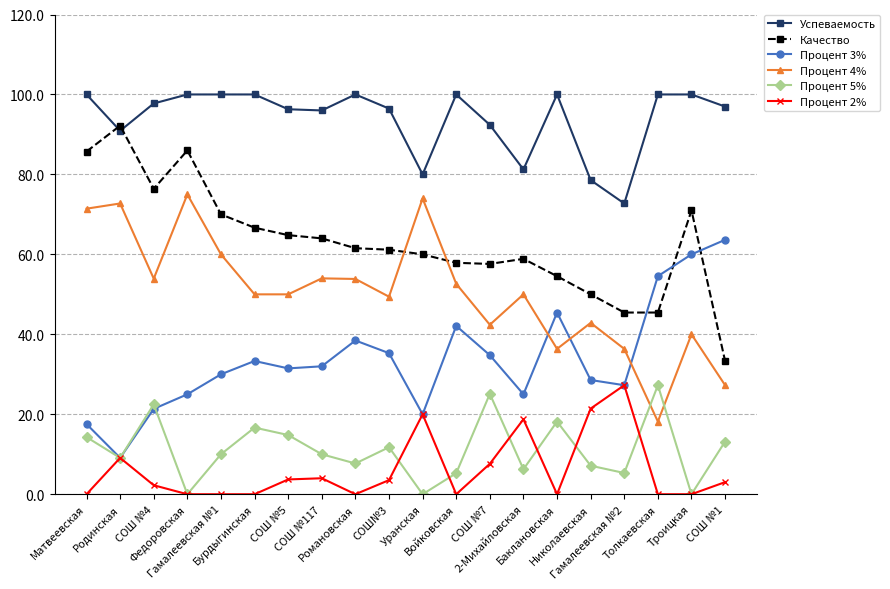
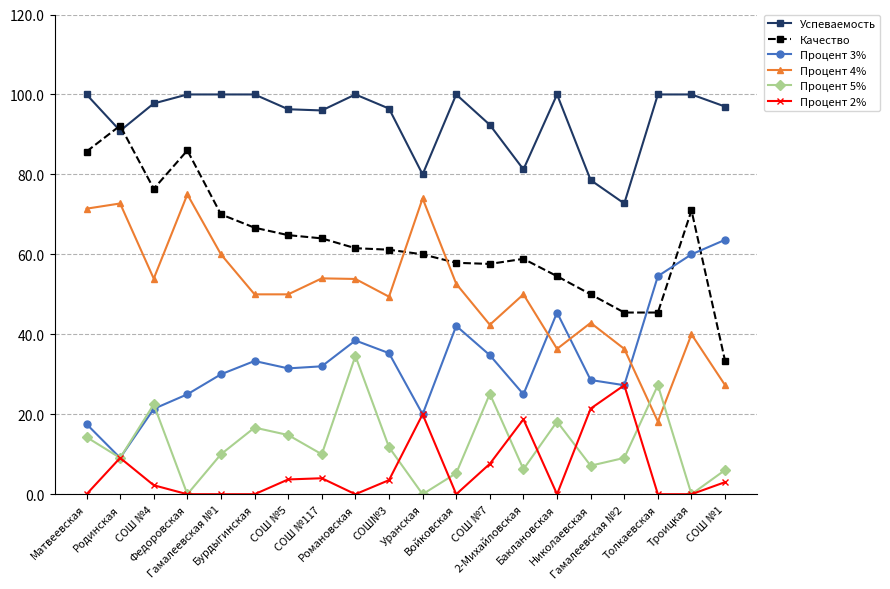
Процент 5%, Романовская: 8 -> 35
Процент 5%, Гамалеевская №2: 5 -> 9
Процент 5%, СОШ №1: 13 -> 6
